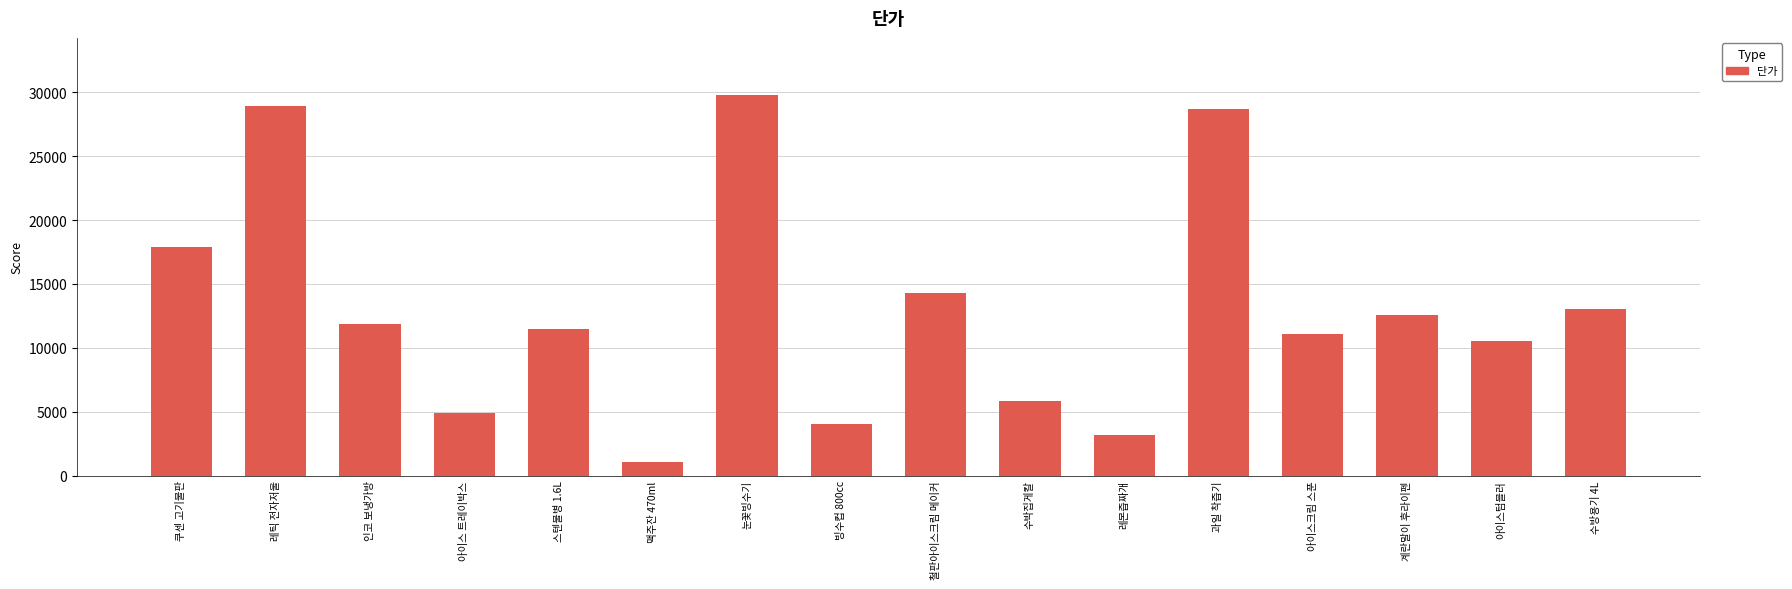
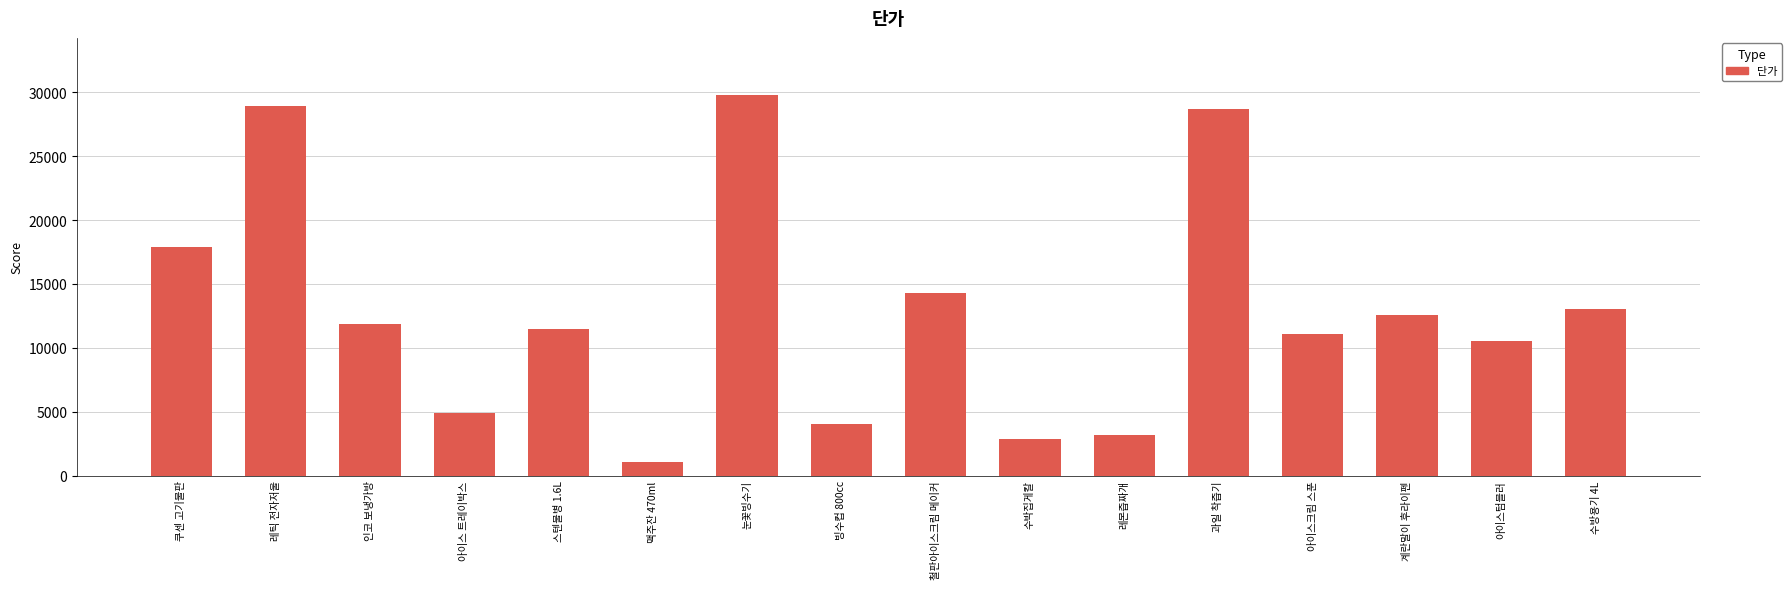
수박집게칼: 5800 -> 2900
